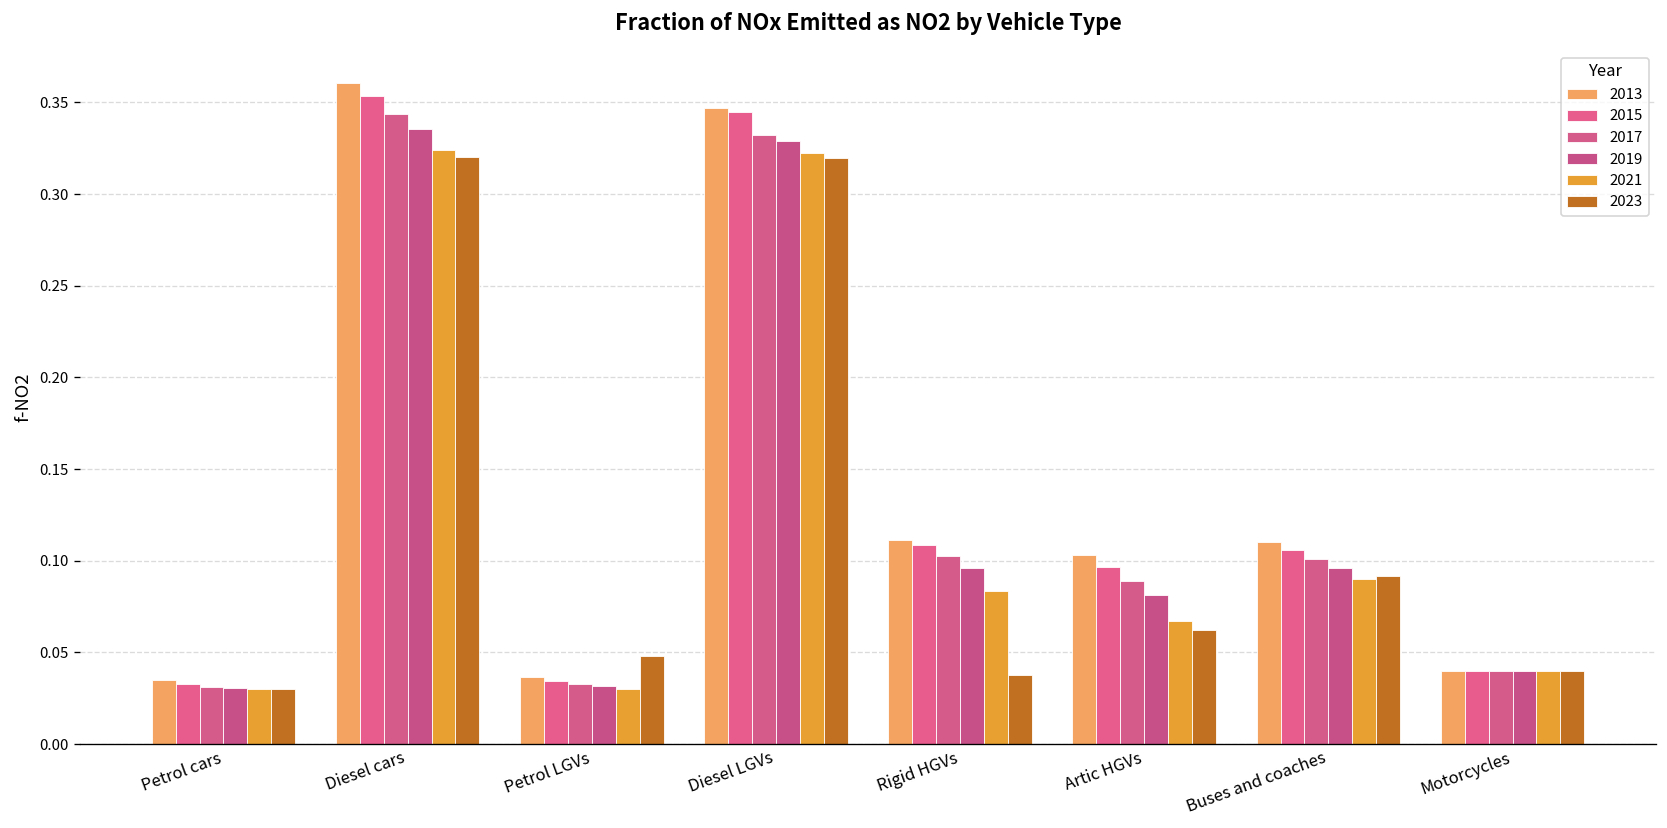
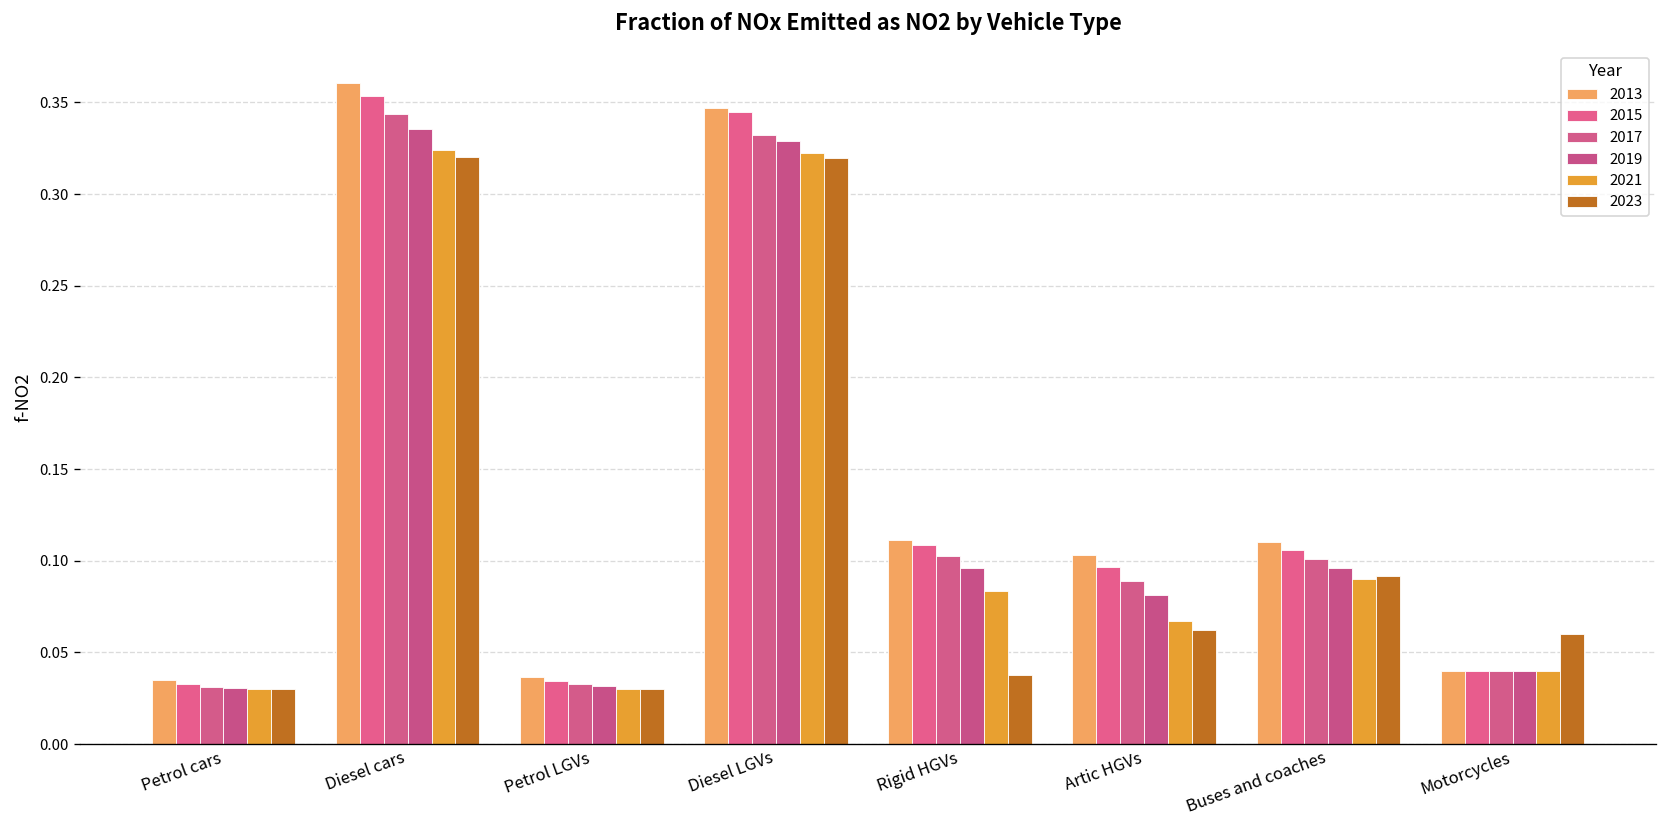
2023, Petrol LGVs: 0.048 -> 0.030
2023, Motorcycles: 0.04 -> 0.06
